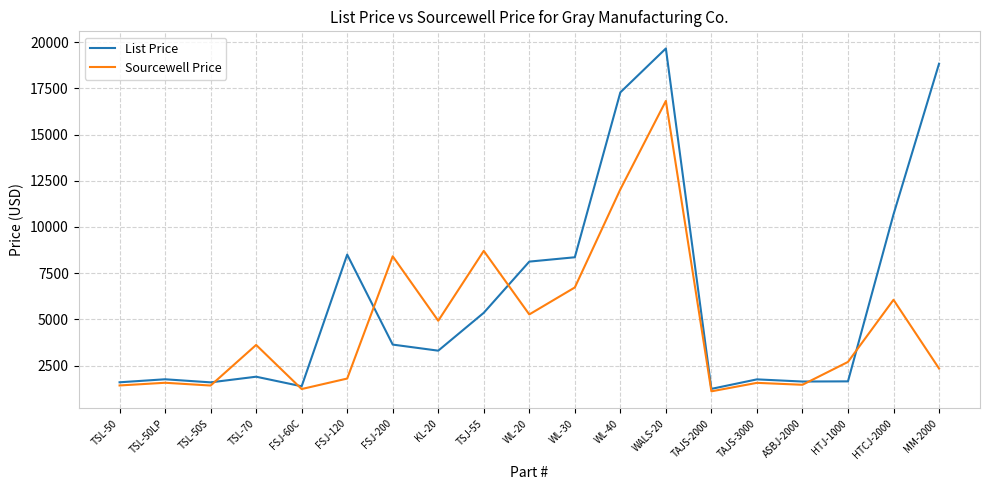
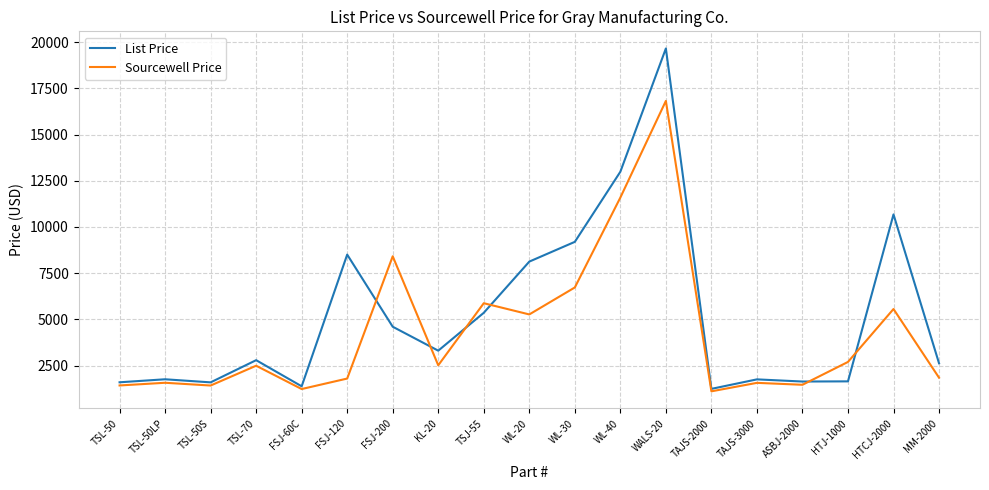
List Price, TSL-70: 1900 -> 2800
Sourcewell Price, TSL-70: 3600 -> 2500
List Price, FSJ-200: 3600 -> 4600
Sourcewell Price, KL-20: 4900 -> 2500
Sourcewell Price, TSJ-55: 8700 -> 5900
List Price, WL-30: 8400 -> 9200
List Price, WL-40: 17300 -> 13000
Sourcewell Price, WL-40: 12000 -> 11600
Sourcewell Price, HTCJ-2000: 6100 -> 5600
List Price, MM-2000: 18800 -> 2600
Sourcewell Price, MM-2000: 2300 -> 1800
